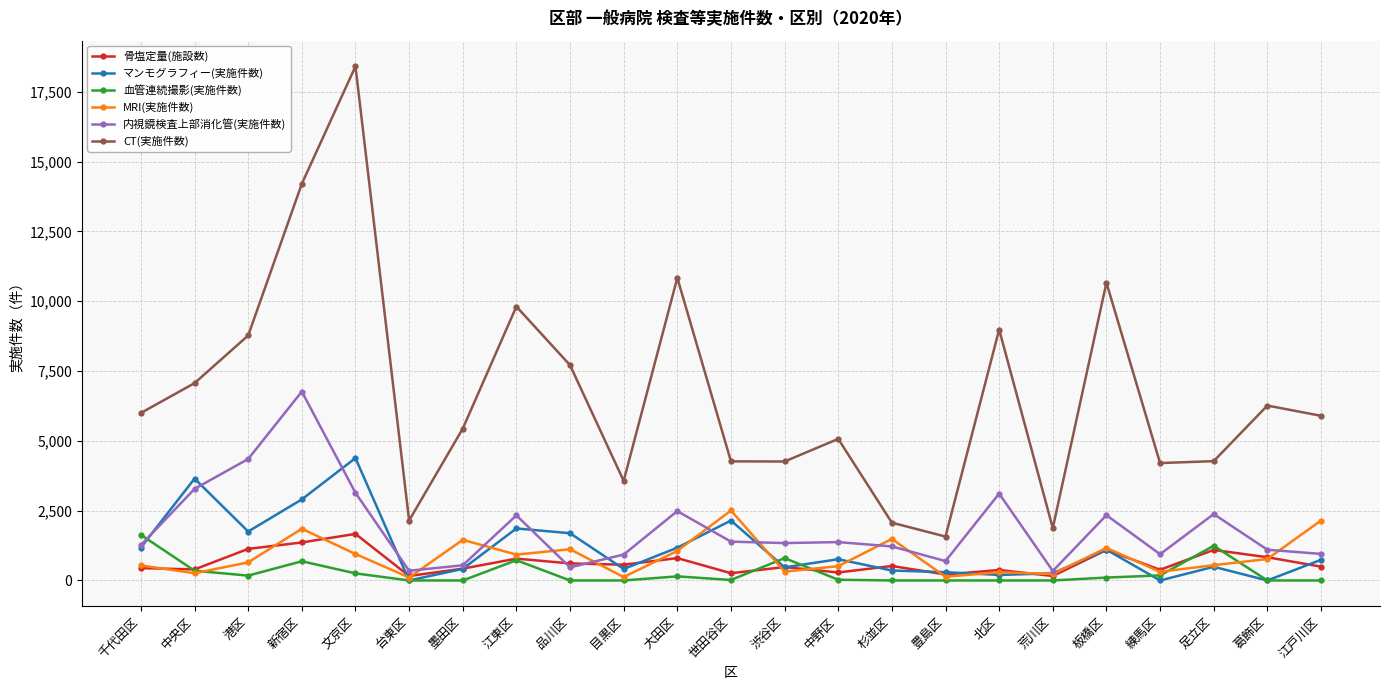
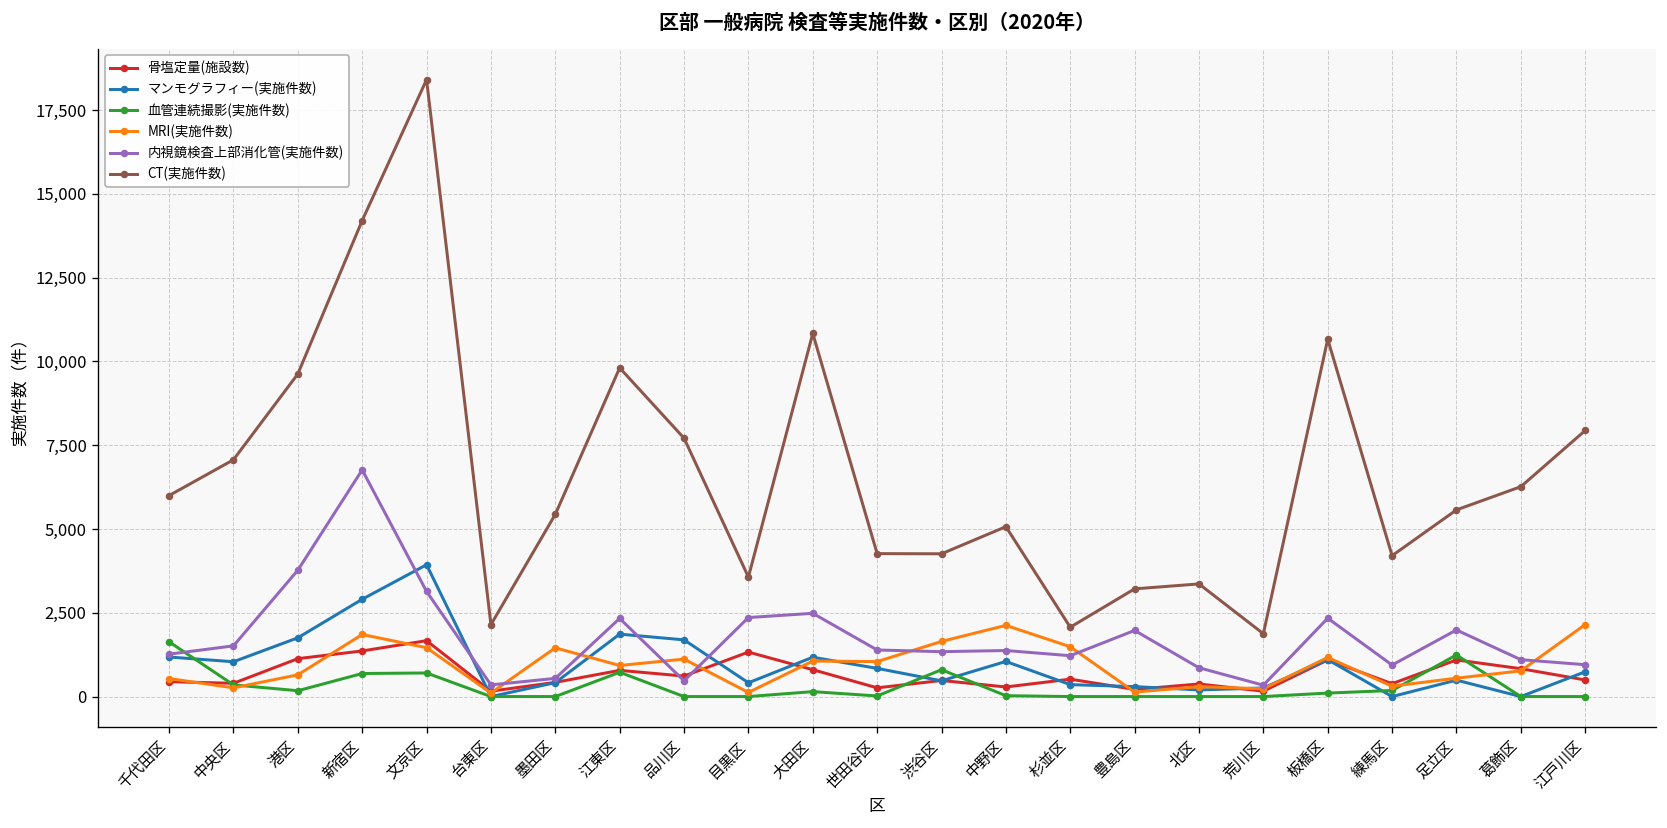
マンモグラフィー(実施件数), 中央区: 3,600 -> 1,000
内視鏡検査上部消化管(実施件数), 中央区: 3,300 -> 1,500
内視鏡検査上部消化管(実施件数), 港区: 4,400 -> 3,800
CT(実施件数), 港区: 8,800 -> 9,600
マンモグラフィー(実施件数), 文京区: 4,400 -> 3,900
血管連続撮影(実施件数), 文京区: 300 -> 700
MRI(実施件数), 文京区: 900 -> 1,500
骨塩定量(施設数), 目黒区: 600 -> 1,300
内視鏡検査上部消化管(実施件数), 目黒区: 900 -> 2,400
マンモグラフィー(実施件数), 世田谷区: 2,100 -> 800
MRI(実施件数), 世田谷区: 2,500 -> 1,000
MRI(実施件数), 渋谷区: 300 -> 1,600
マンモグラフィー(実施件数), 中野区: 800 -> 1,000
MRI(実施件数), 中野区: 500 -> 2,100
内視鏡検査上部消化管(実施件数), 豊島区: 700 -> 2,000
CT(実施件数), 豊島区: 1,600 -> 3,200
内視鏡検査上部消化管(実施件数), 北区: 3,100 -> 900
CT(実施件数), 北区: 9,000 -> 3,400
内視鏡検査上部消化管(実施件数), 足立区: 2,400 -> 2,000
CT(実施件数), 足立区: 4,300 -> 5,600
CT(実施件数), 江戸川区: 5,900 -> 7,900
